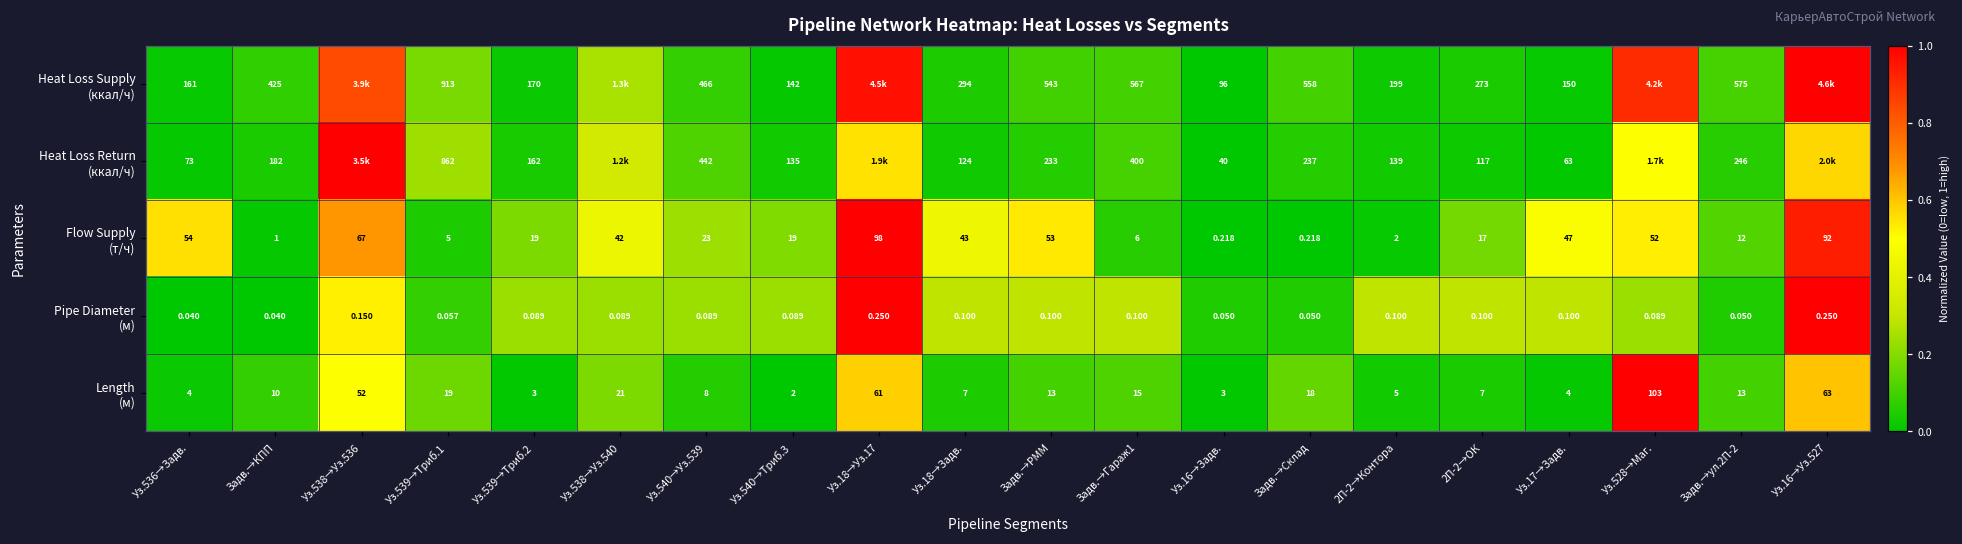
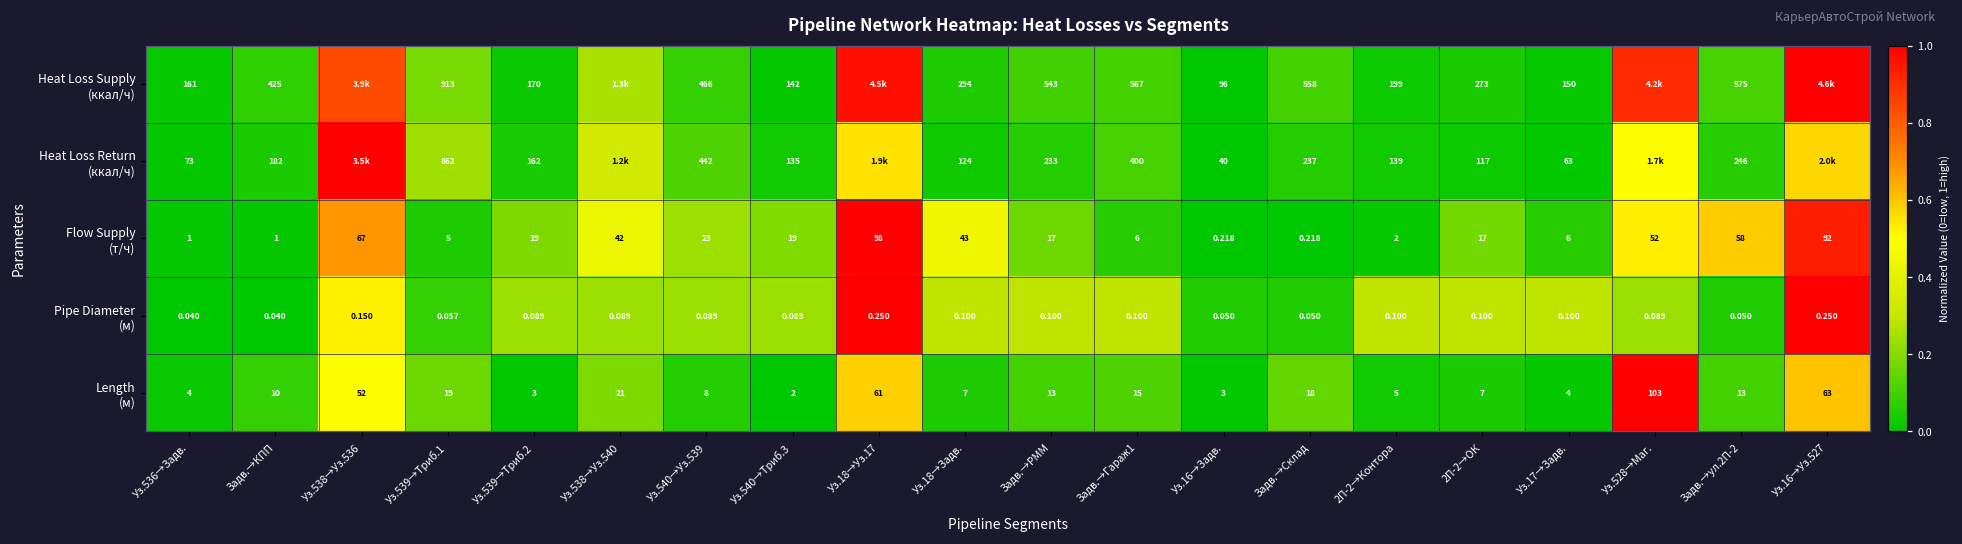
Flow Supply (т/ч), Уз.536→Задв.: 54 -> 1
Flow Supply (т/ч), Задв.→РММ: 53 -> 17
Flow Supply (т/ч), Уз.17→Задв.: 47 -> 6
Flow Supply (т/ч), Задв.→ул.2П-2: 12 -> 58
